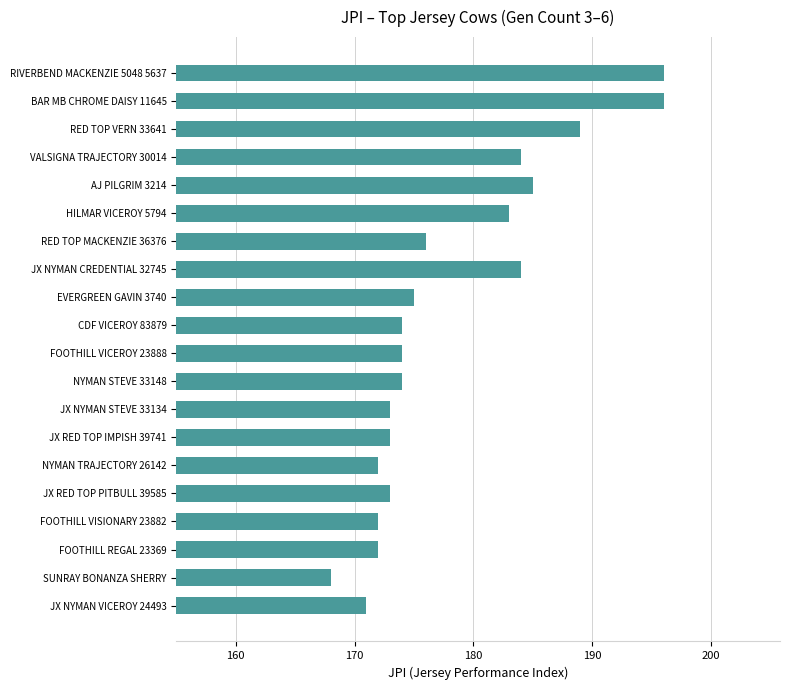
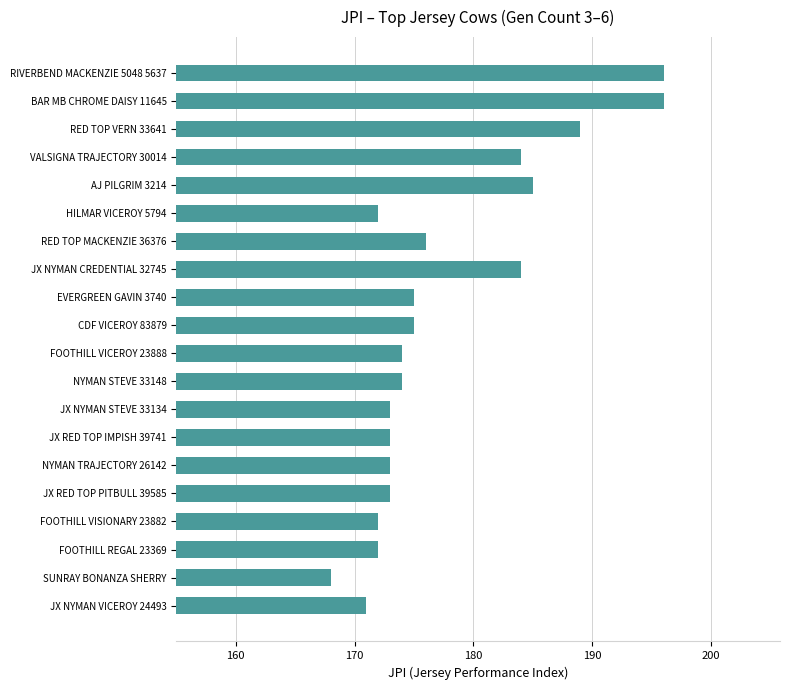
HILMAR VICEROY 5794: 183 -> 172
CDF VICEROY 83879: 174 -> 175
NYMAN TRAJECTORY 26142: 172 -> 173
